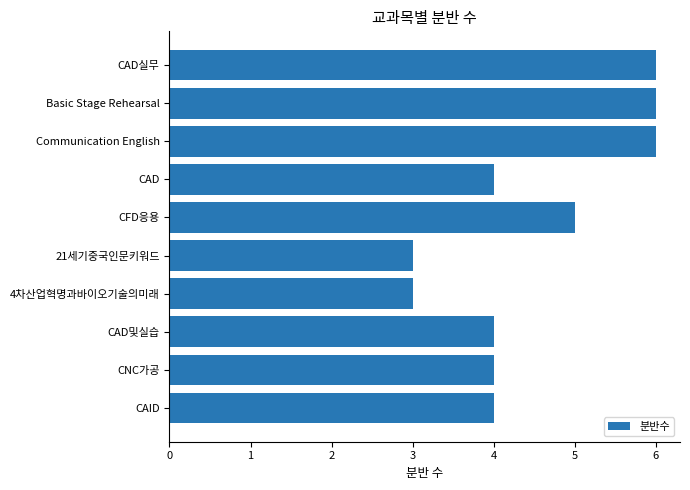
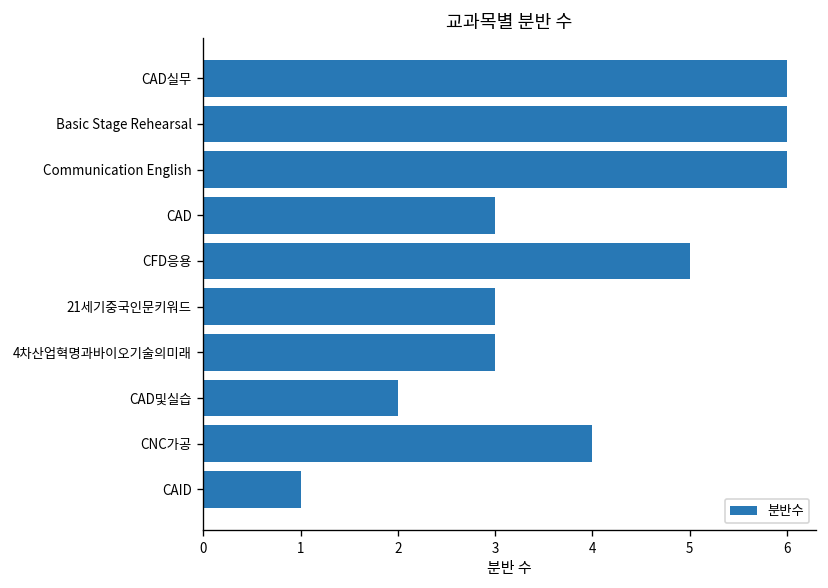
CAD: 4 -> 3
CAD및실습: 4 -> 2
CAID: 4 -> 1
